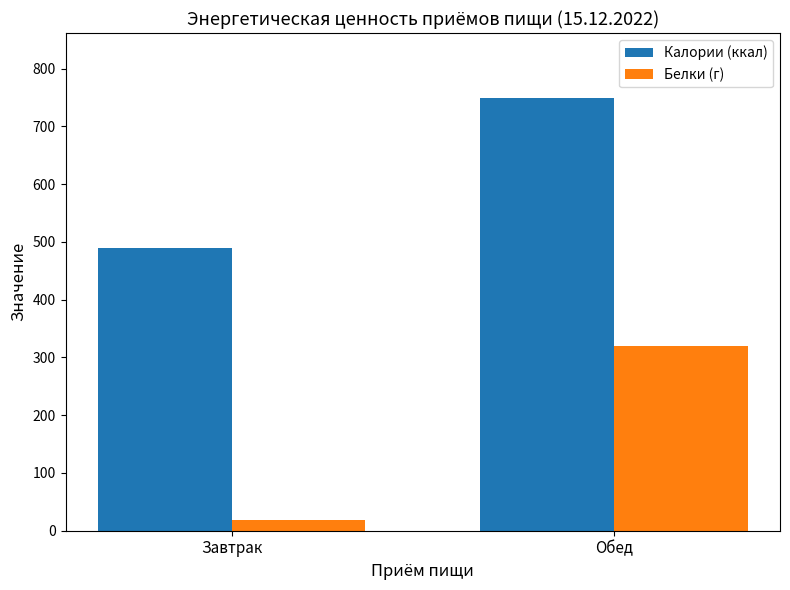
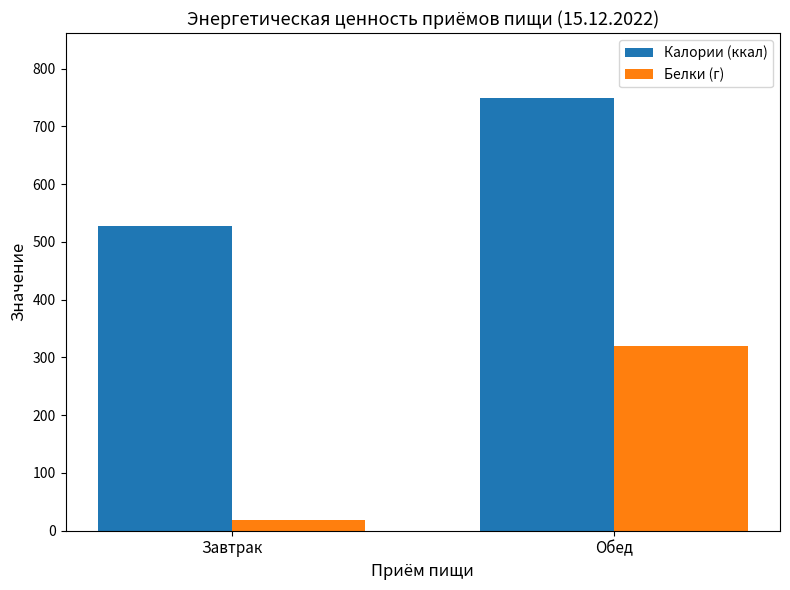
Калории (ккал), Завтрак: 490 -> 530
